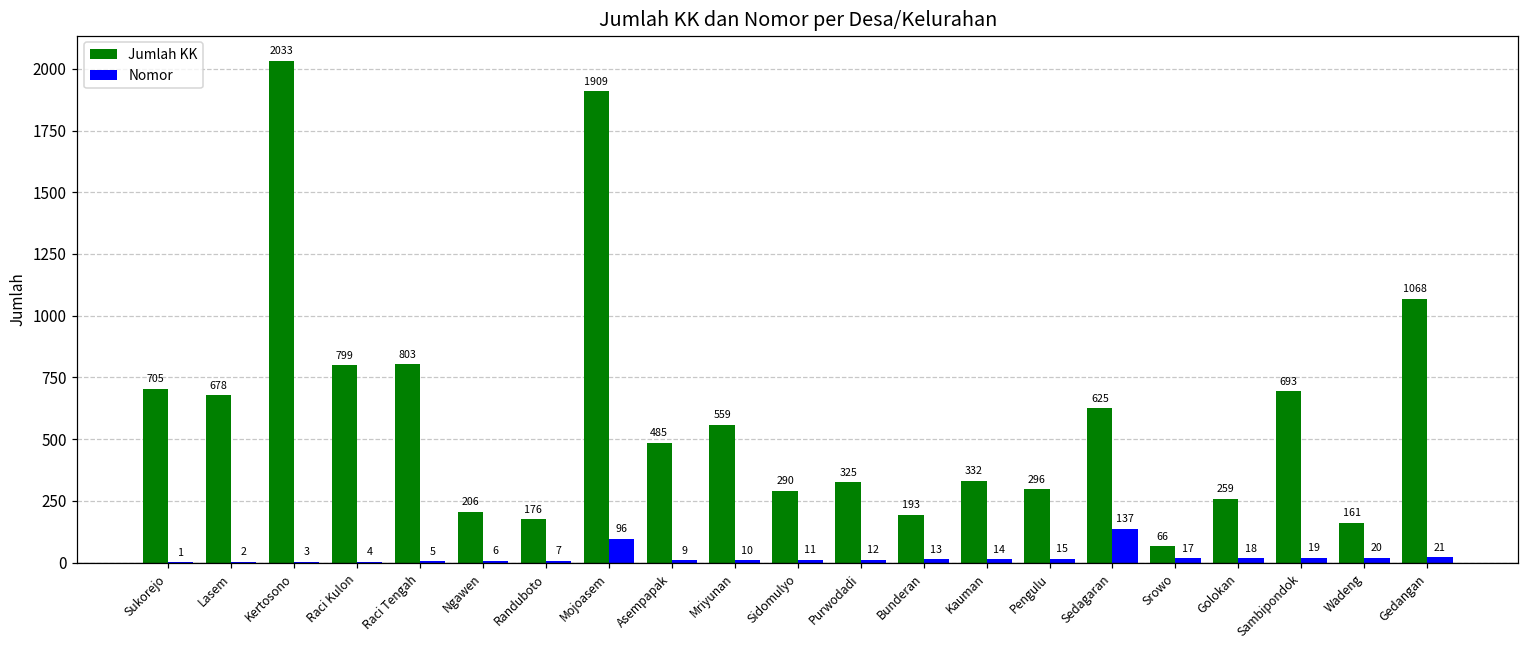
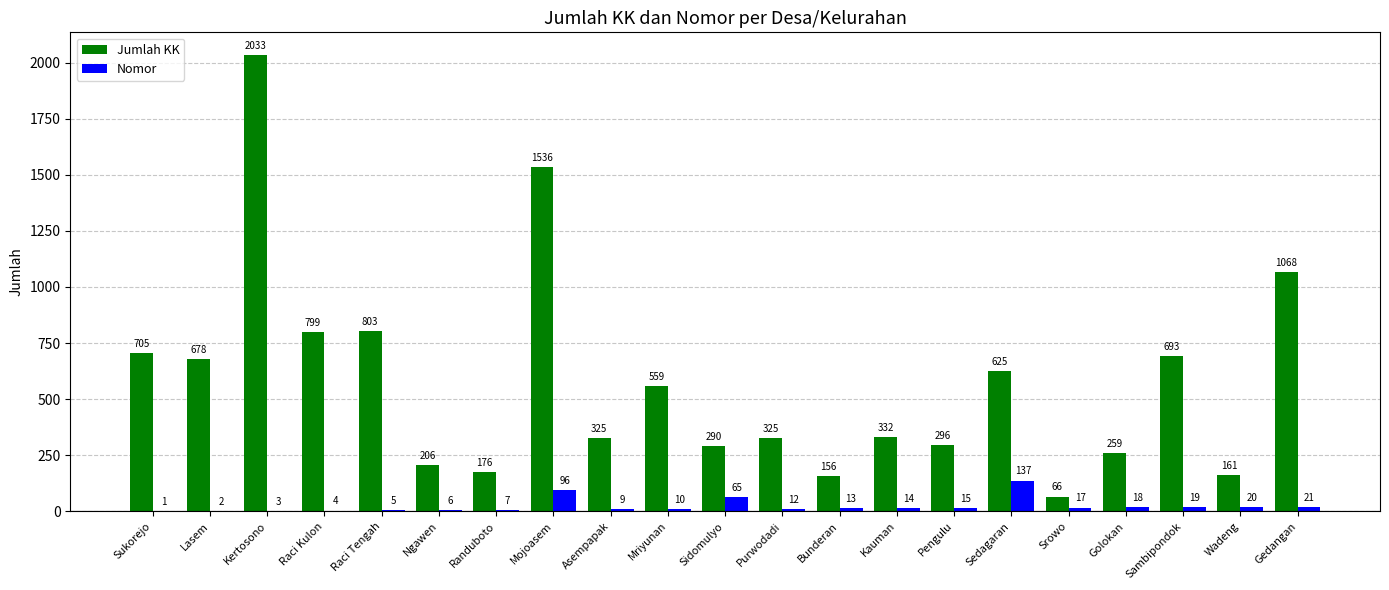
Jumlah KK, Mojoasem: 1909 -> 1536
Jumlah KK, Asempapak: 485 -> 325
Nomor, Sidomulyo: 11 -> 65
Jumlah KK, Bunderan: 193 -> 156
